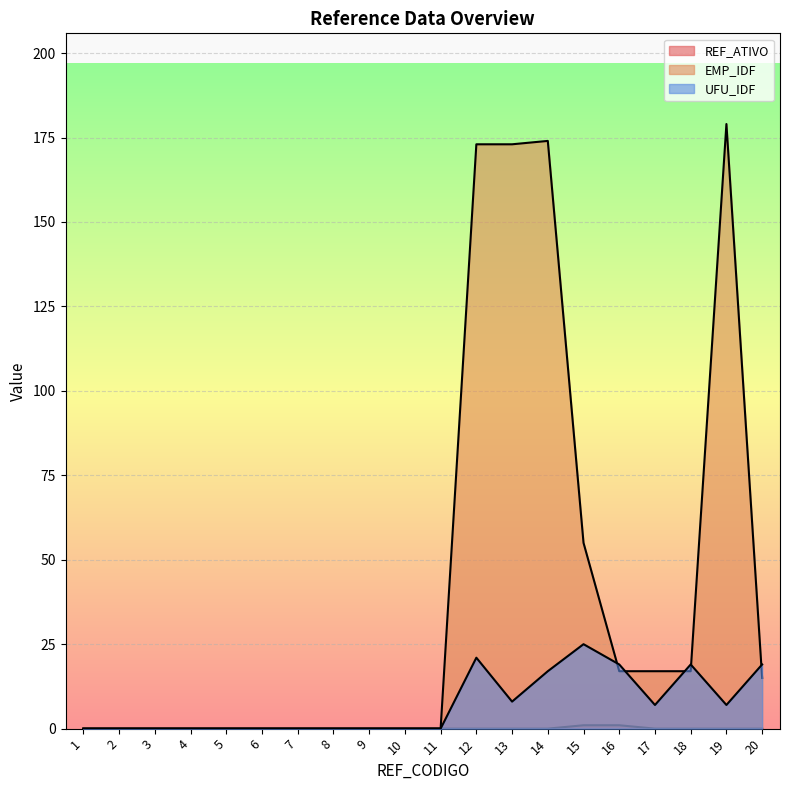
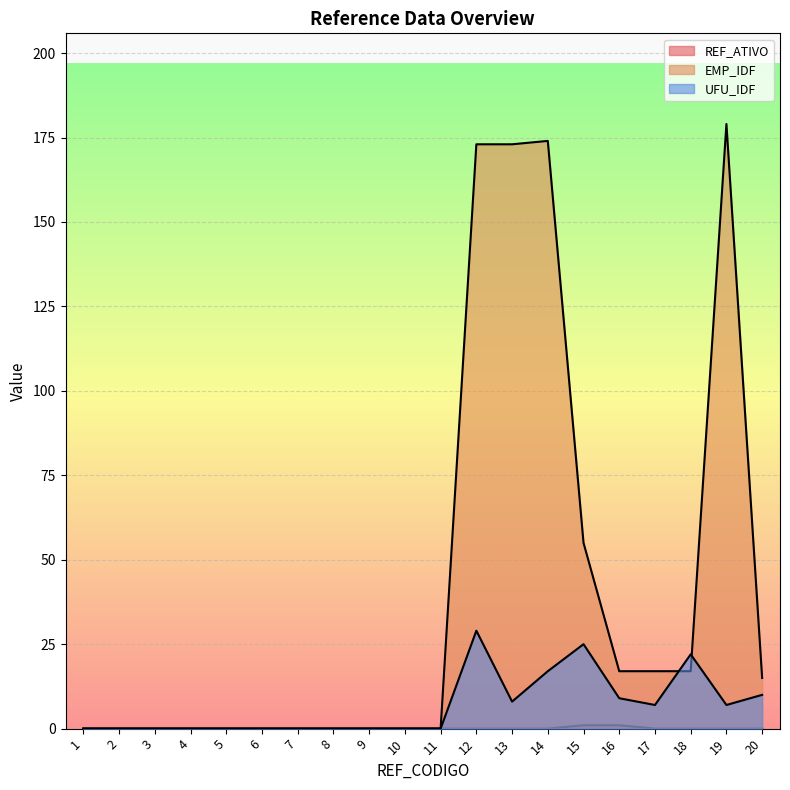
UFU_IDF, 12: 21 -> 29
UFU_IDF, 16: 19 -> 9
UFU_IDF, 18: 19 -> 22
UFU_IDF, 20: 19 -> 10
